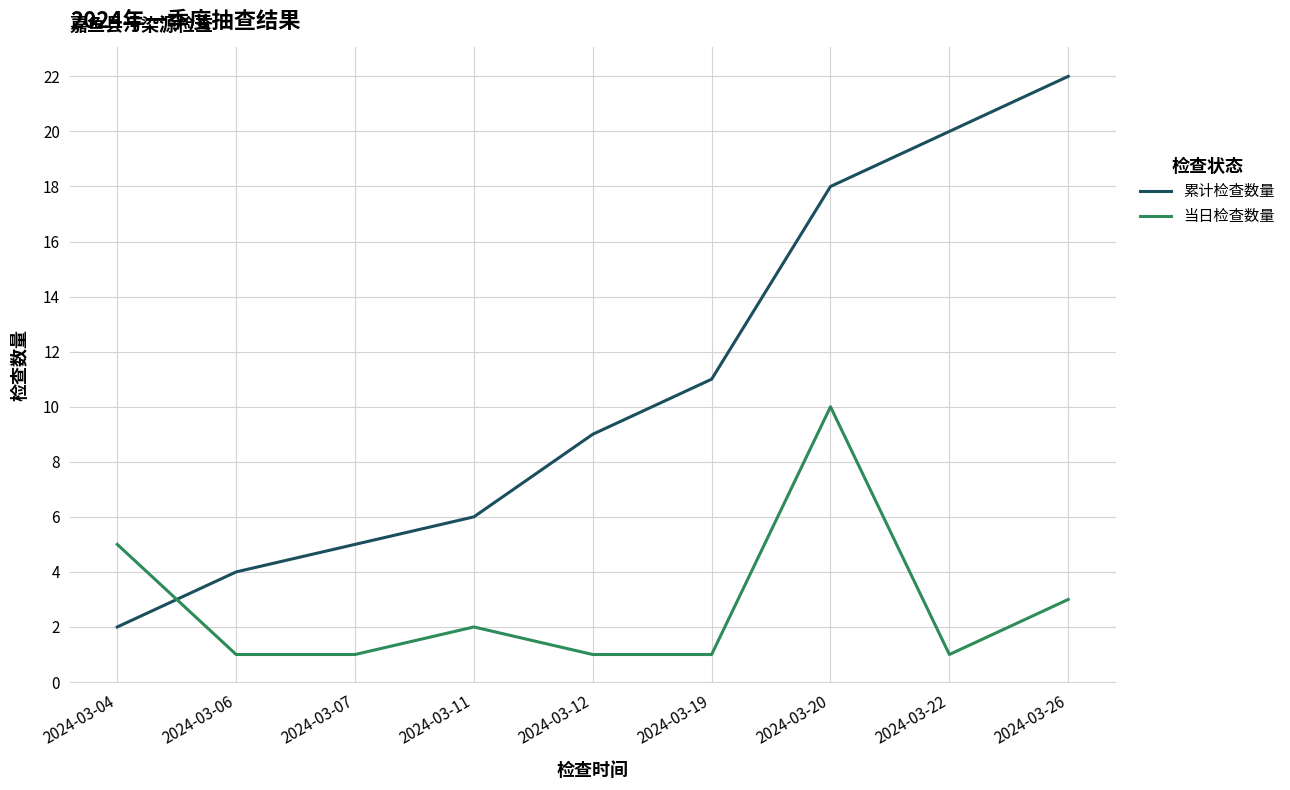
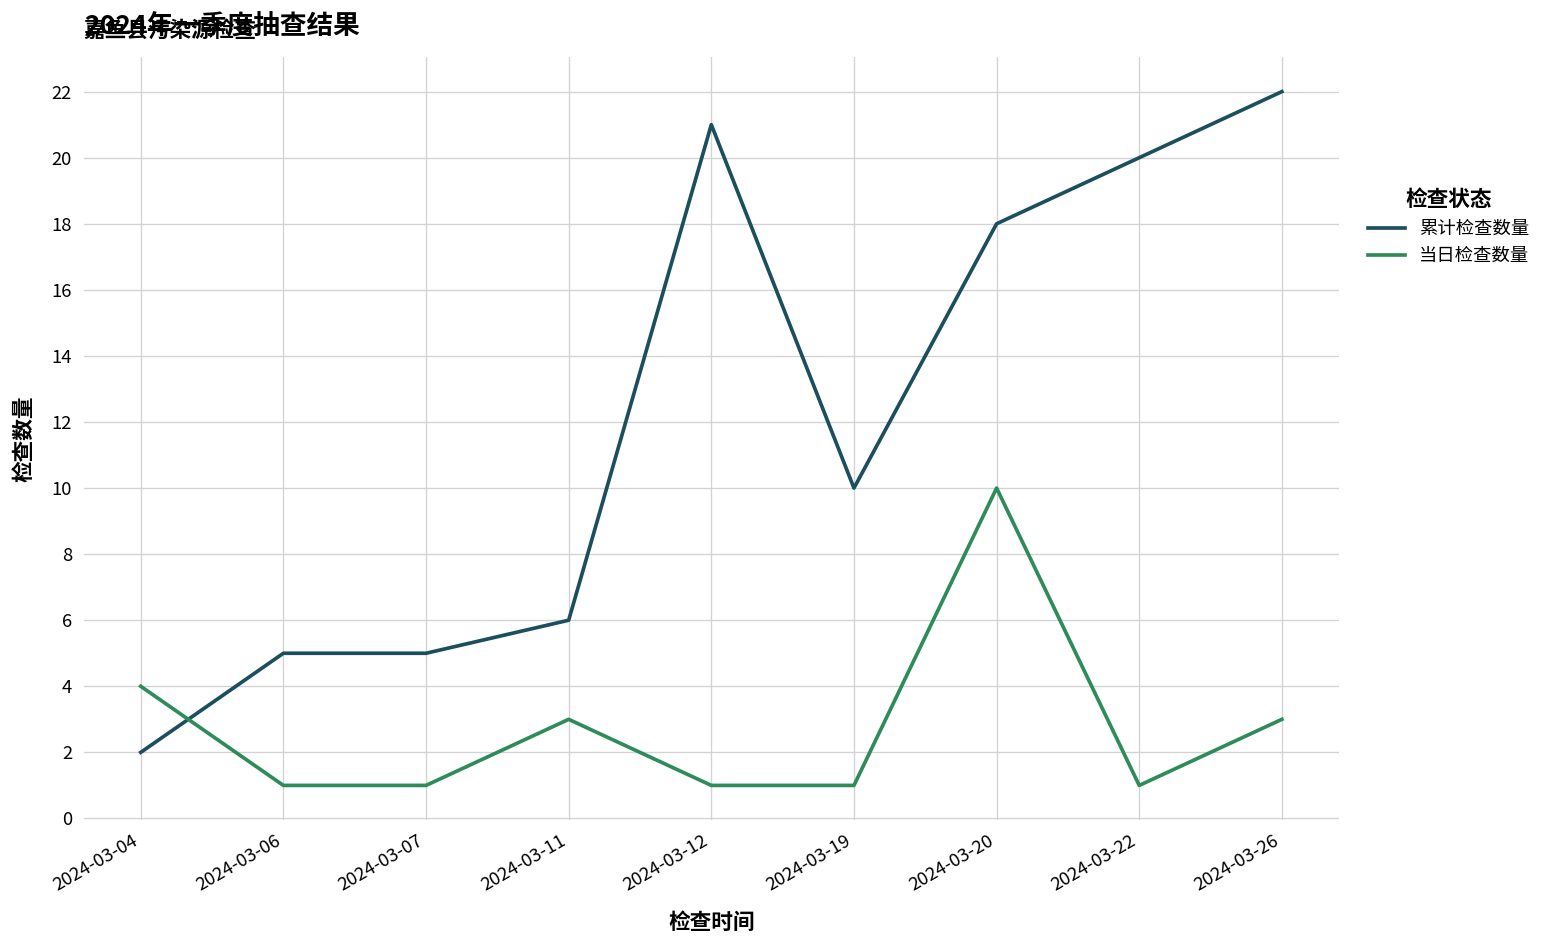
当日检查数量, 2024-03-04: 5 -> 4
累计检查数量, 2024-03-06: 4 -> 5
当日检查数量, 2024-03-11: 2 -> 3
累计检查数量, 2024-03-12: 9 -> 21
累计检查数量, 2024-03-19: 11 -> 10
